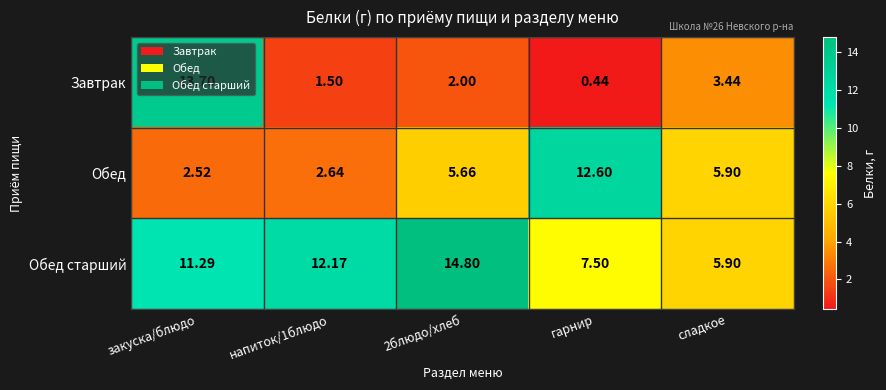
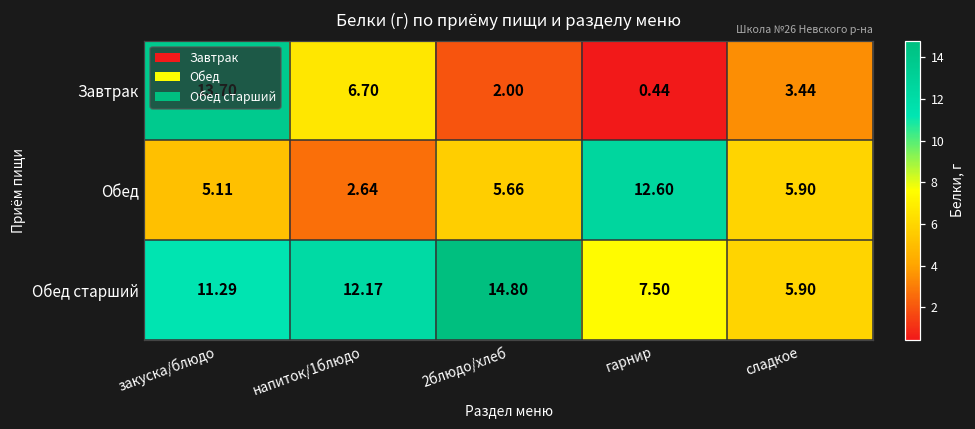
Завтрак, напиток/1блюдо: 1.50 -> 6.70
Обед, закуска/блюдо: 2.52 -> 5.11
